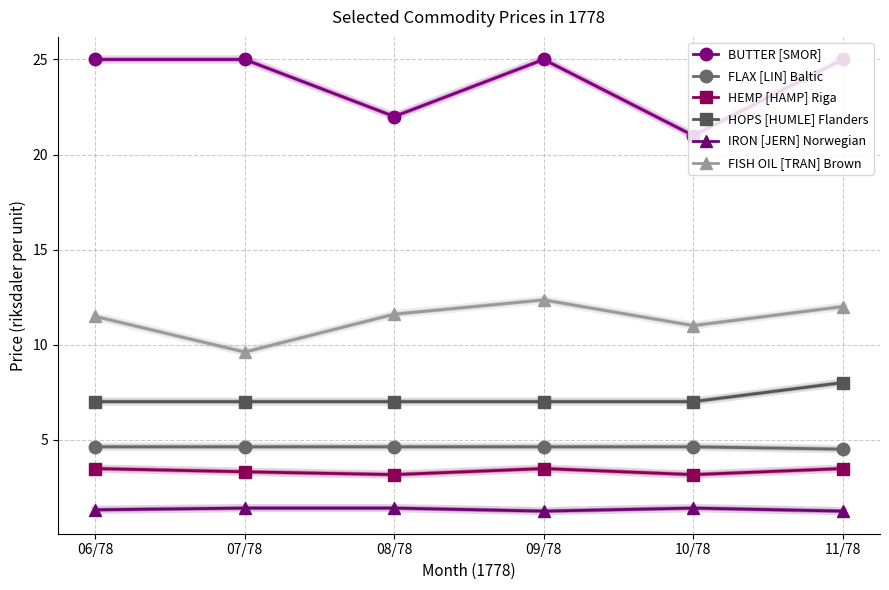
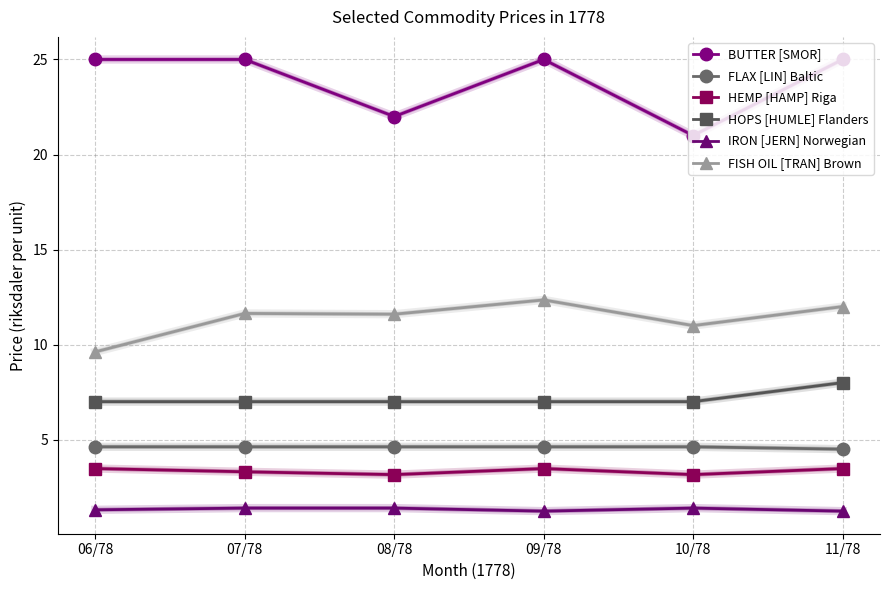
FISH OIL [TRAN] Brown, 06/78: 11.5 -> 9.6
FISH OIL [TRAN] Brown, 07/78: 9.6 -> 11.6
